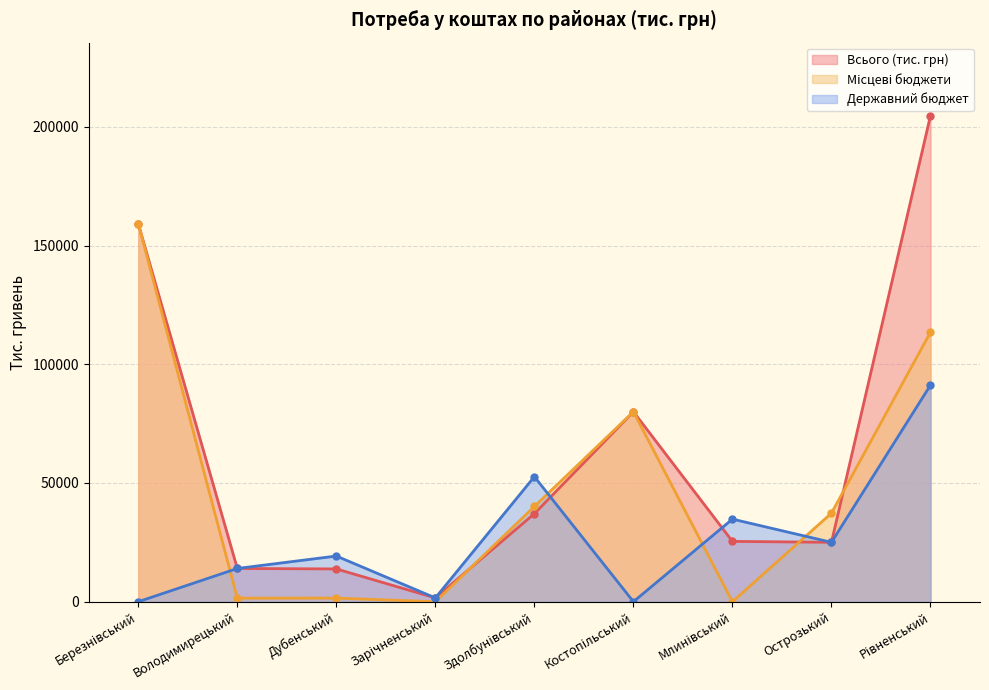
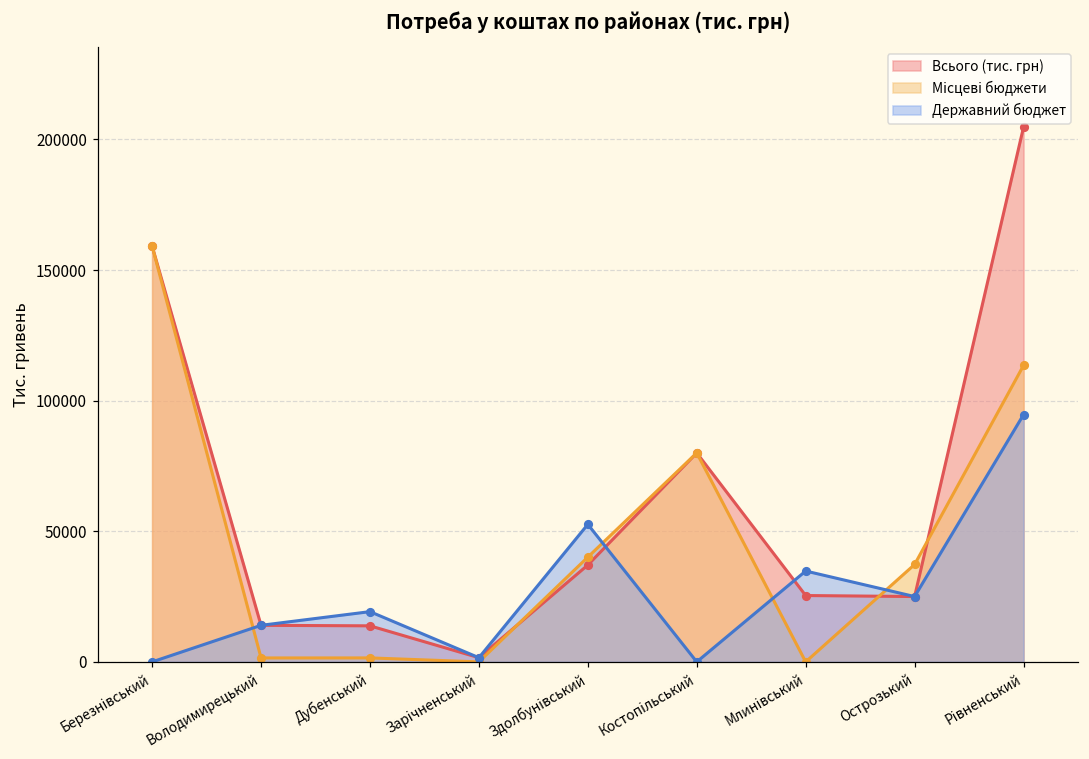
Державний бюджет, Рівненський: 91000 -> 95000
